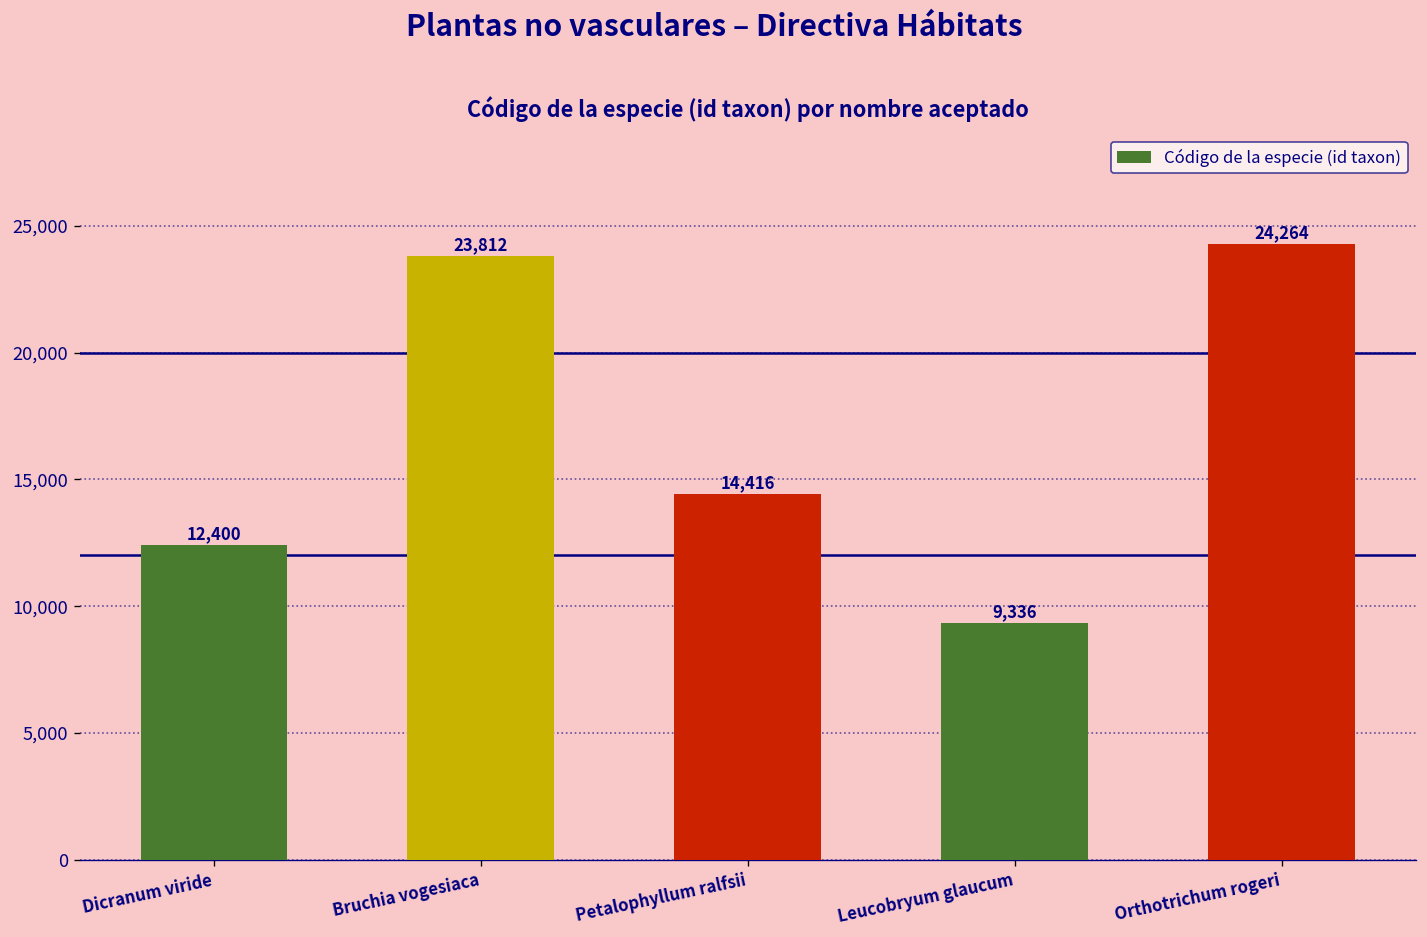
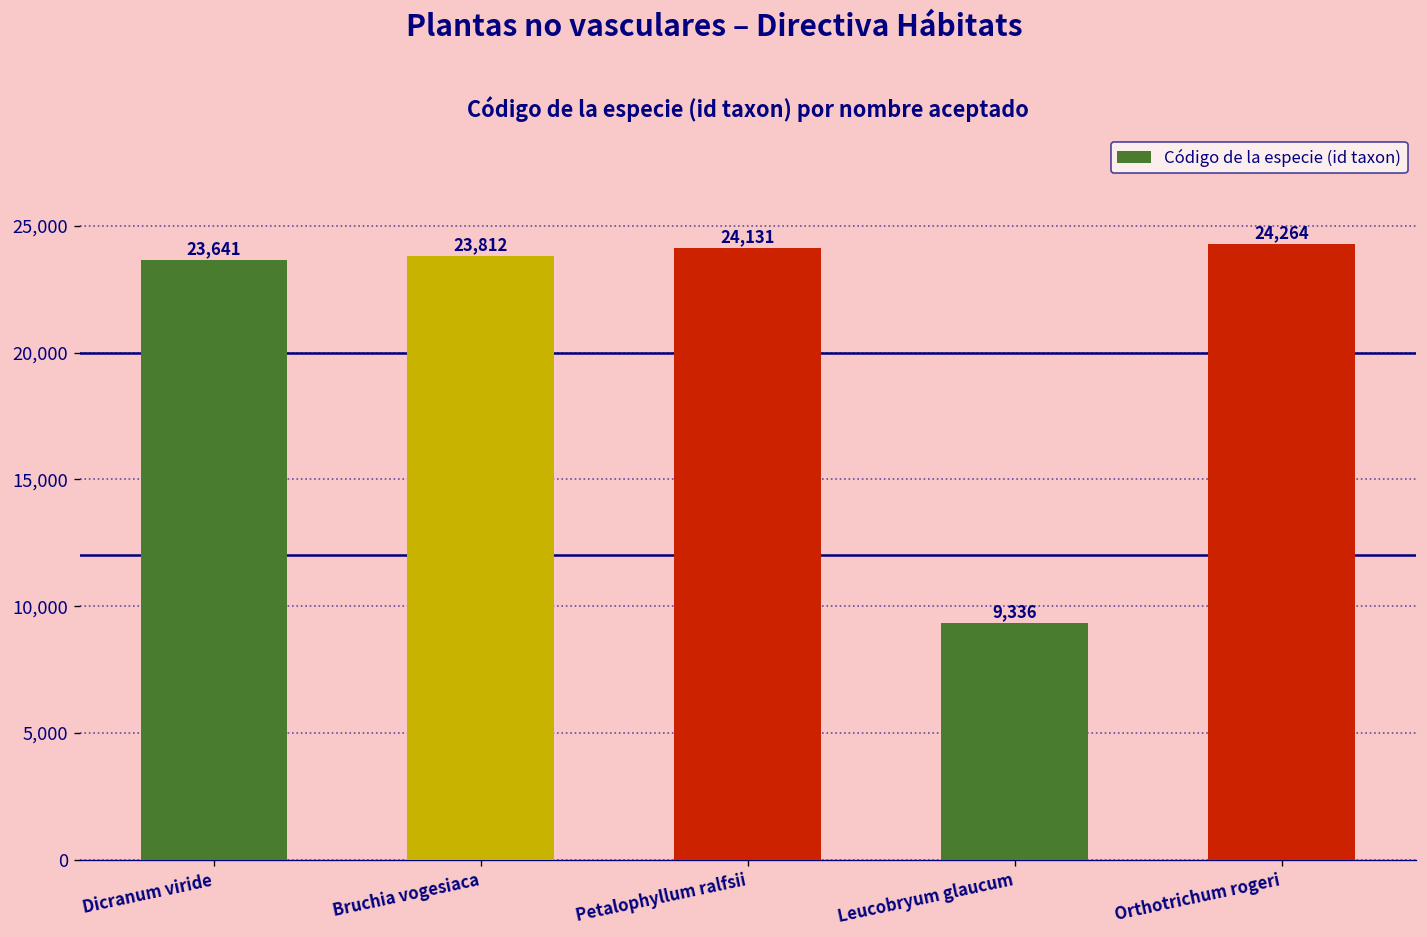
Dicranum viride: 12,400 -> 23,641
Petalophyllum ralfsii: 14,416 -> 24,131
